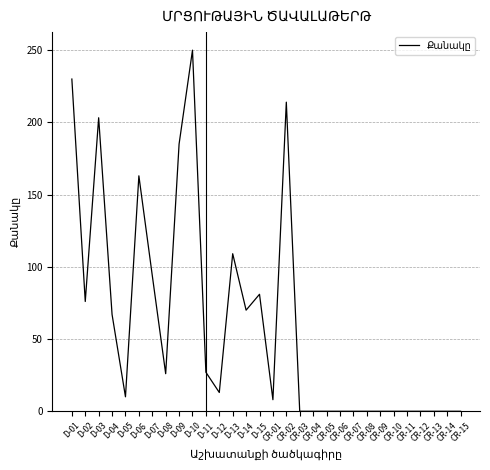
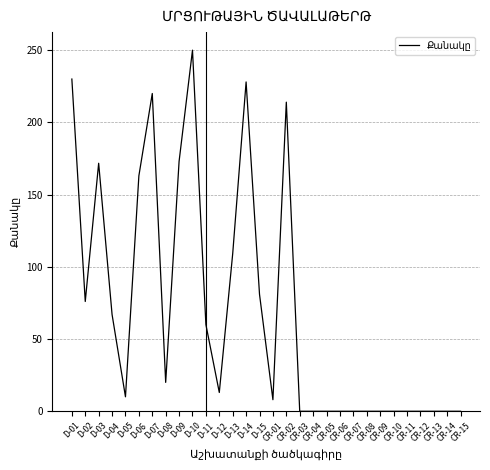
D-03: 203 -> 172
D-07: 94 -> 220
D-08: 26 -> 20
D-09: 185 -> 173
D-11: 27 -> 60
D-14: 70 -> 228
